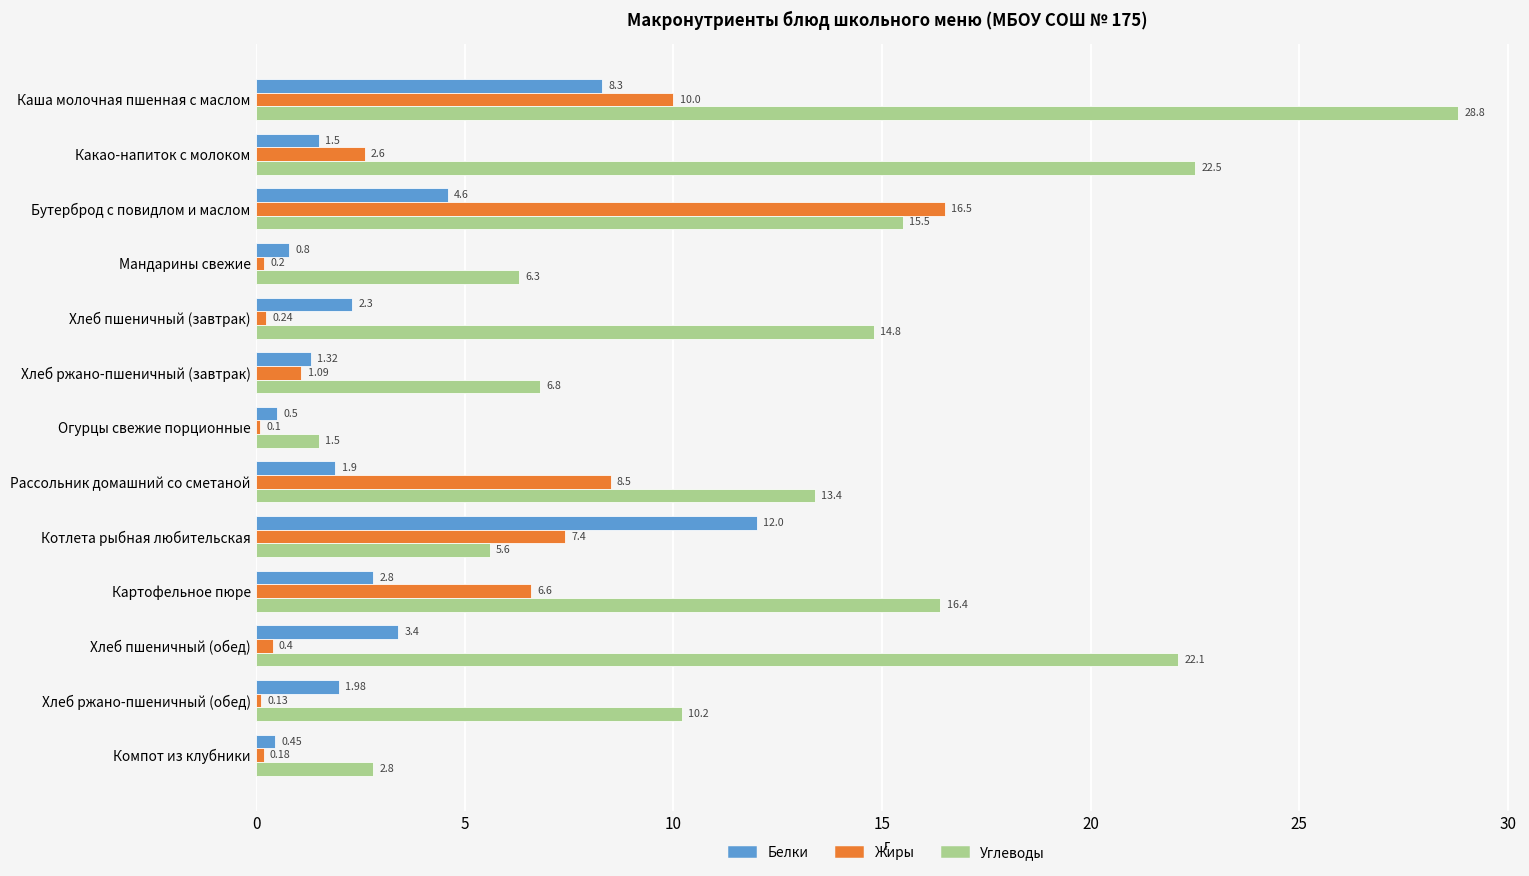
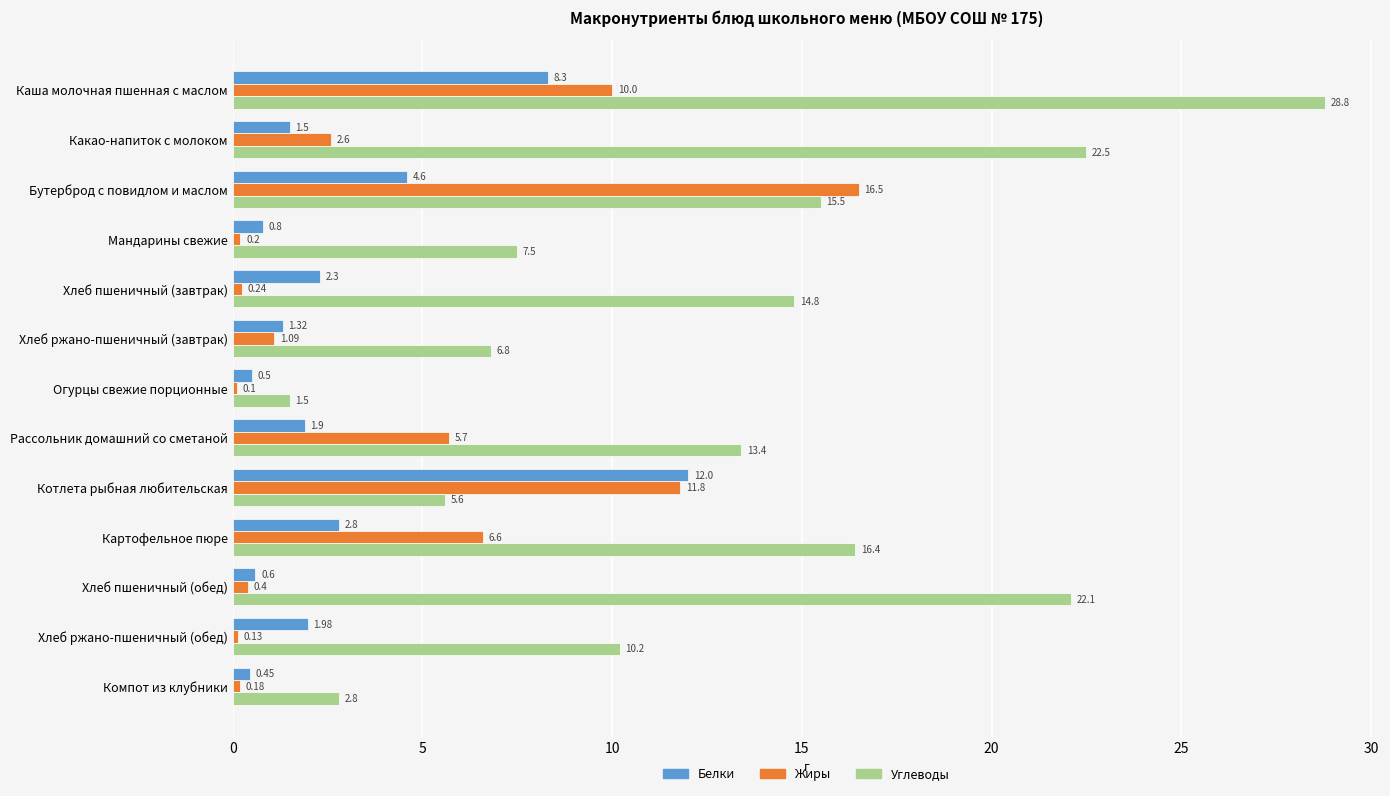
Углеводы, Мандарины свежие: 6.3 -> 7.5
Жиры, Рассольник домашний со сметаной: 8.5 -> 5.7
Жиры, Котлета рыбная любительская: 7.4 -> 11.8
Белки, Хлеб пшеничный (обед): 3.4 -> 0.6
